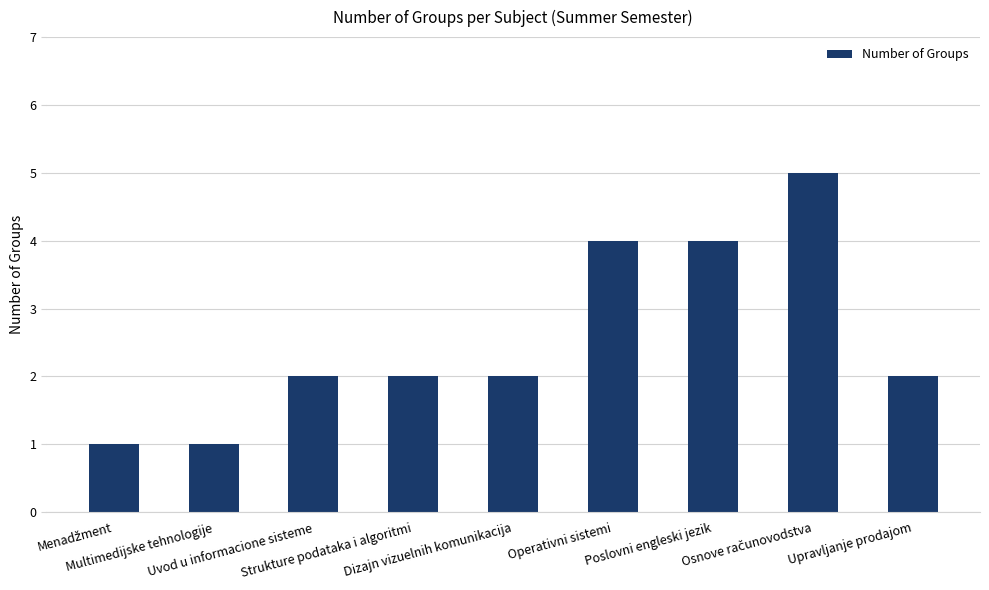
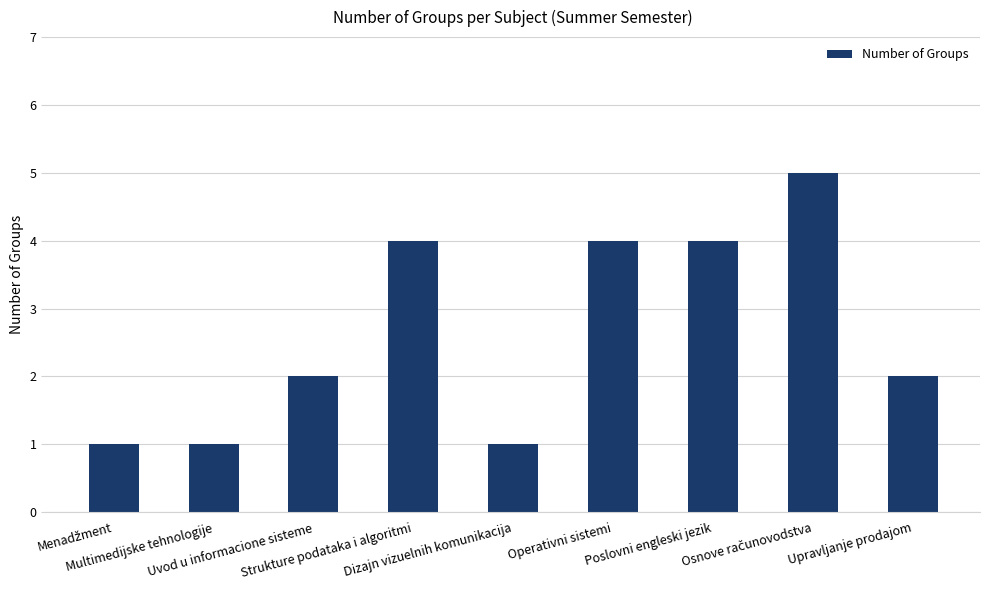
Strukture podataka i algoritmi: 2 -> 4
Dizajn vizuelnih komunikacija: 2 -> 1
